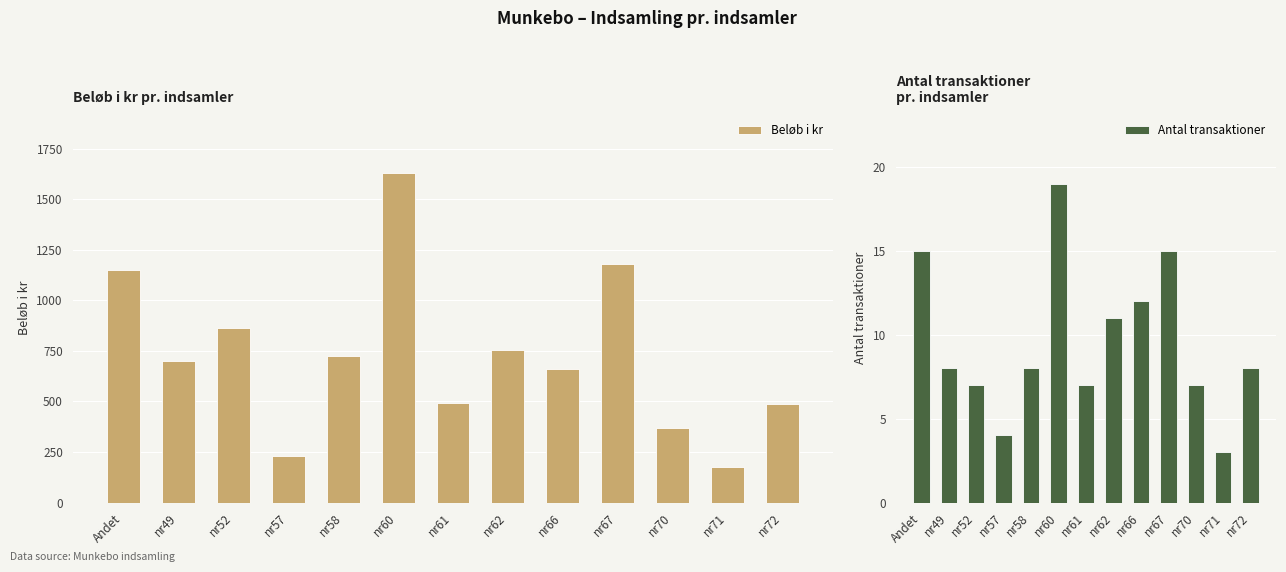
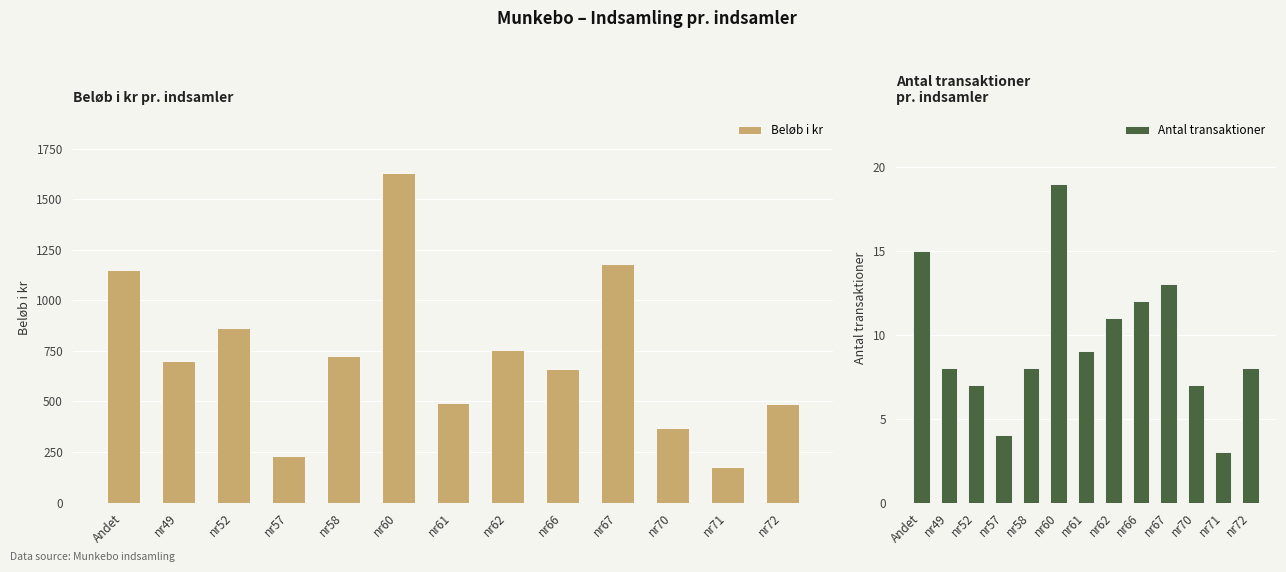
Antal transaktioner pr. indsamler, nr61: 7 -> 9
Antal transaktioner pr. indsamler, nr67: 15 -> 13
